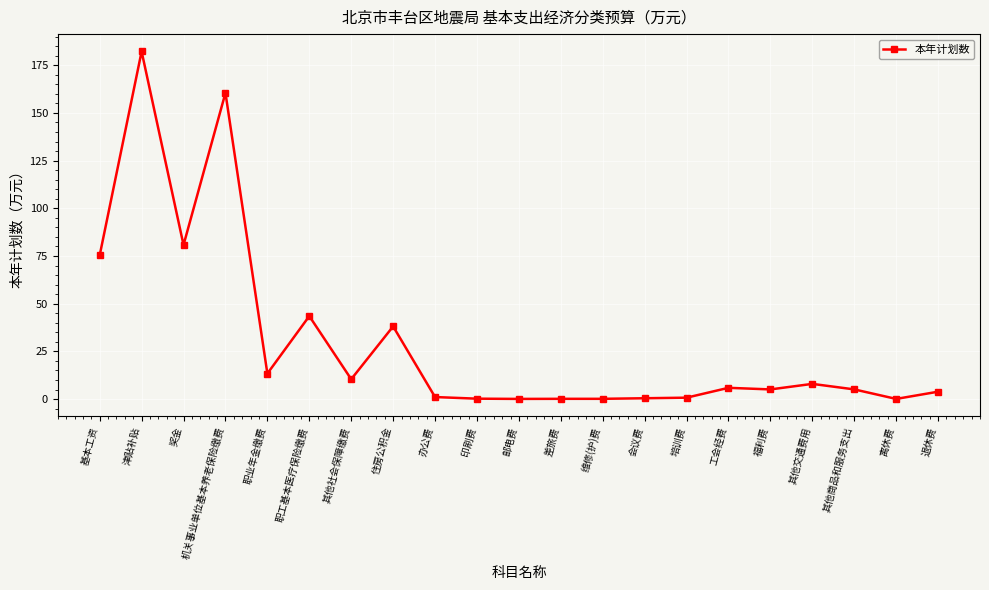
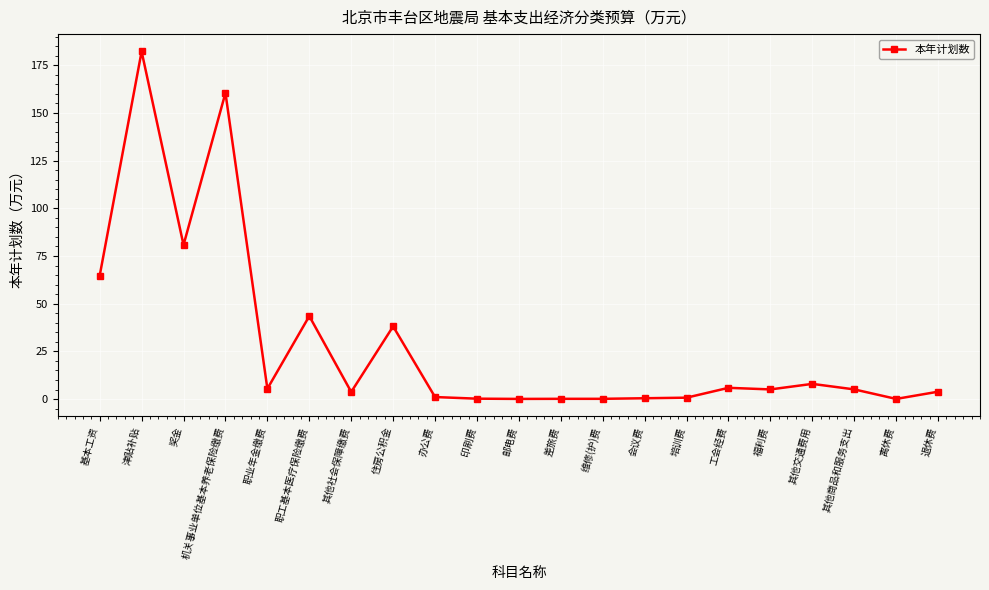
基本工资: 75 -> 65
职业年金缴费: 13 -> 5
其他社会保障缴费: 10 -> 4
